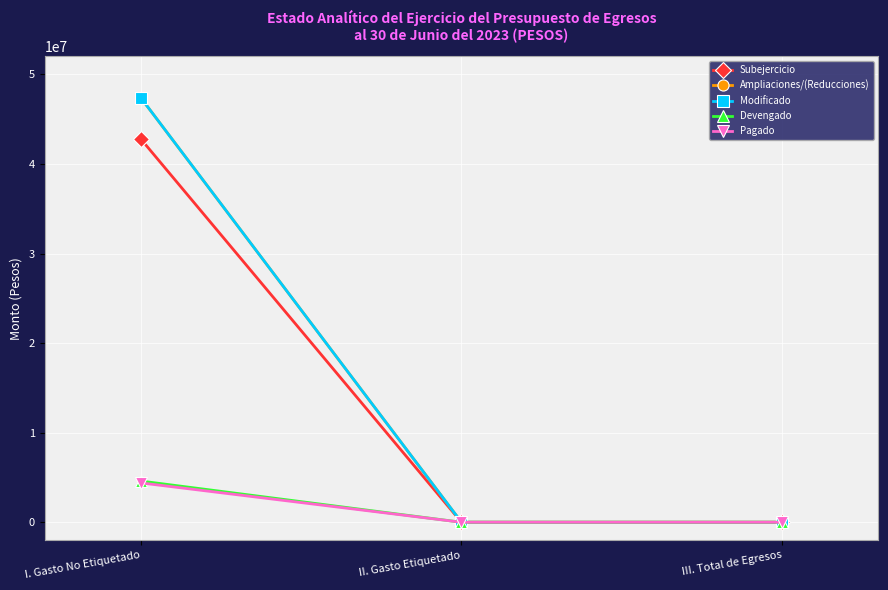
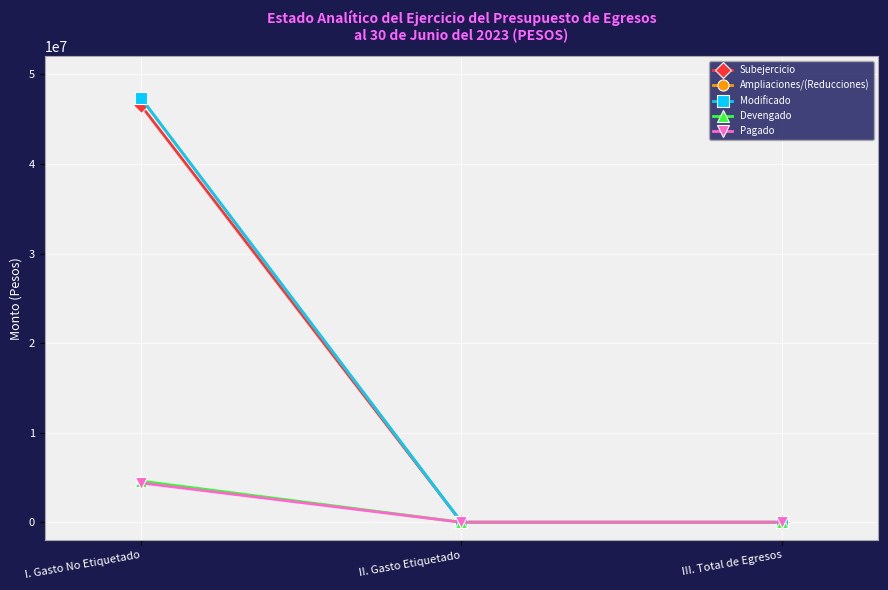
Subejercicio, I. Gasto No Etiquetado: 43000000 -> 47000000
